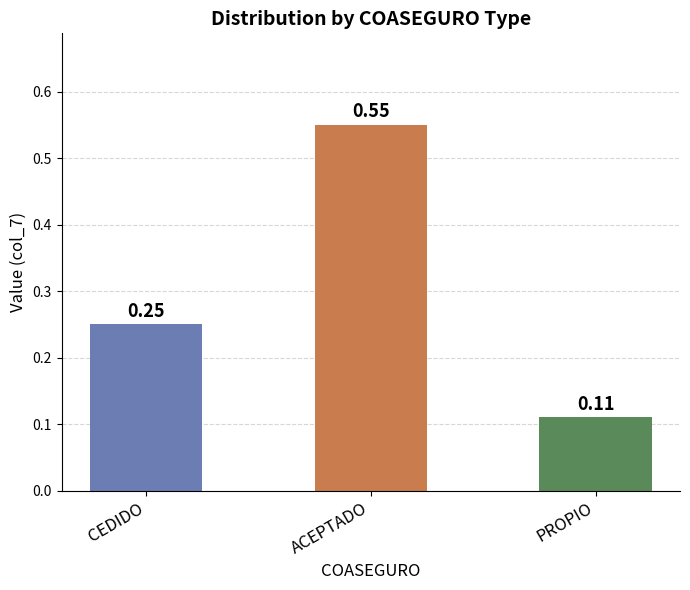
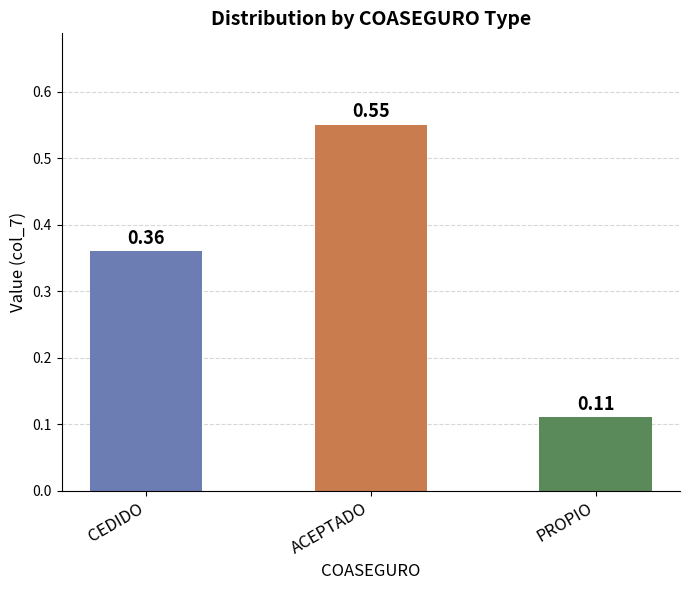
CEDIDO: 0.25 -> 0.36
